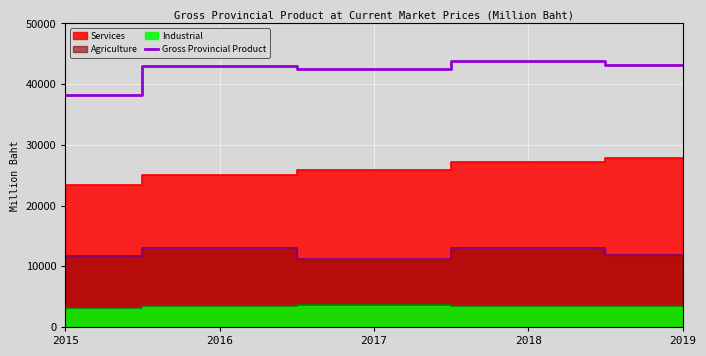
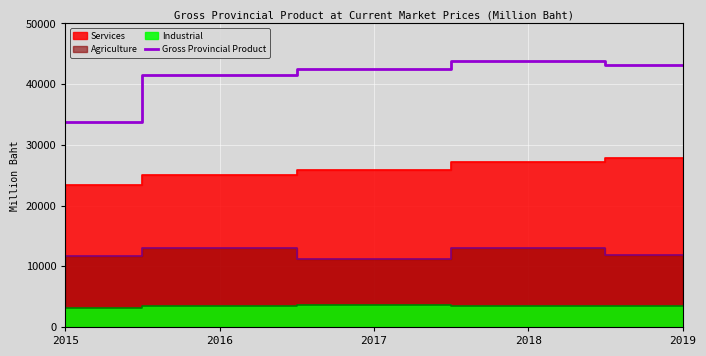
Gross Provincial Product, 2015: 38000 -> 34000
Gross Provincial Product, 2016: 43000 -> 41000
